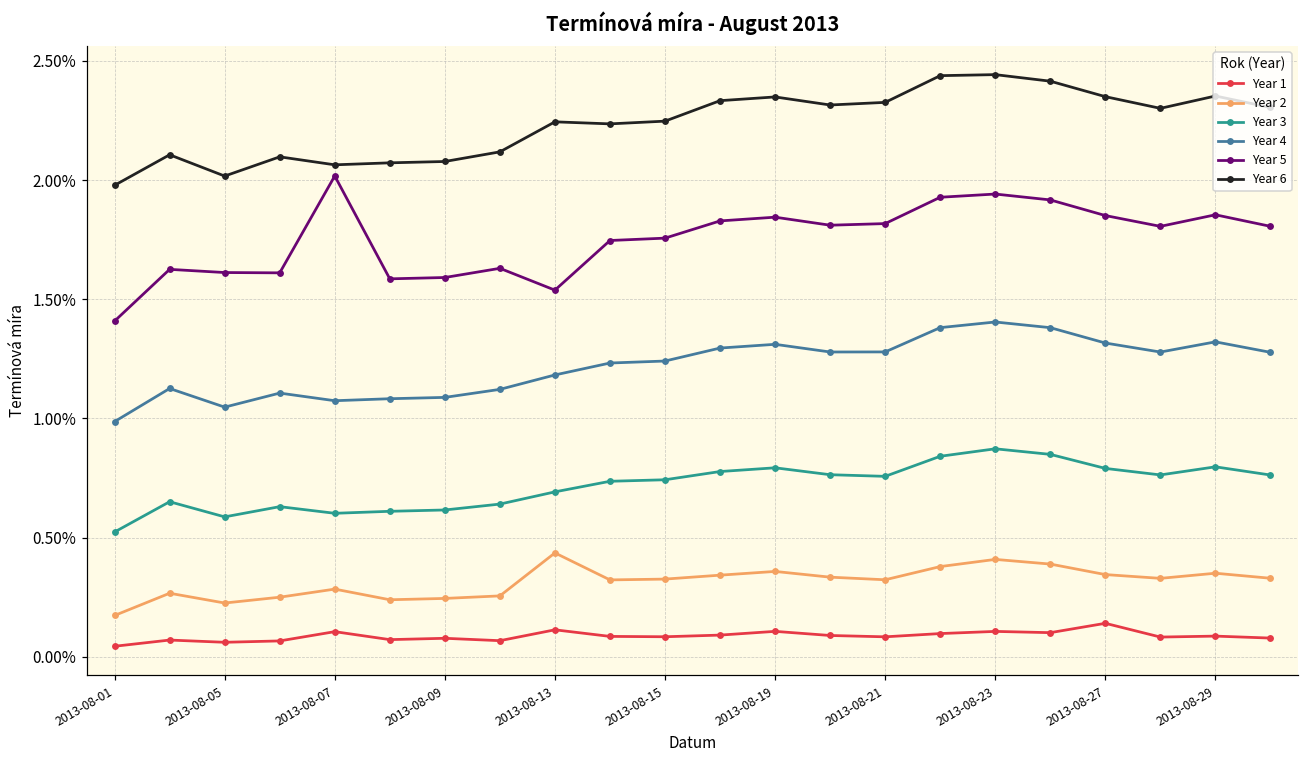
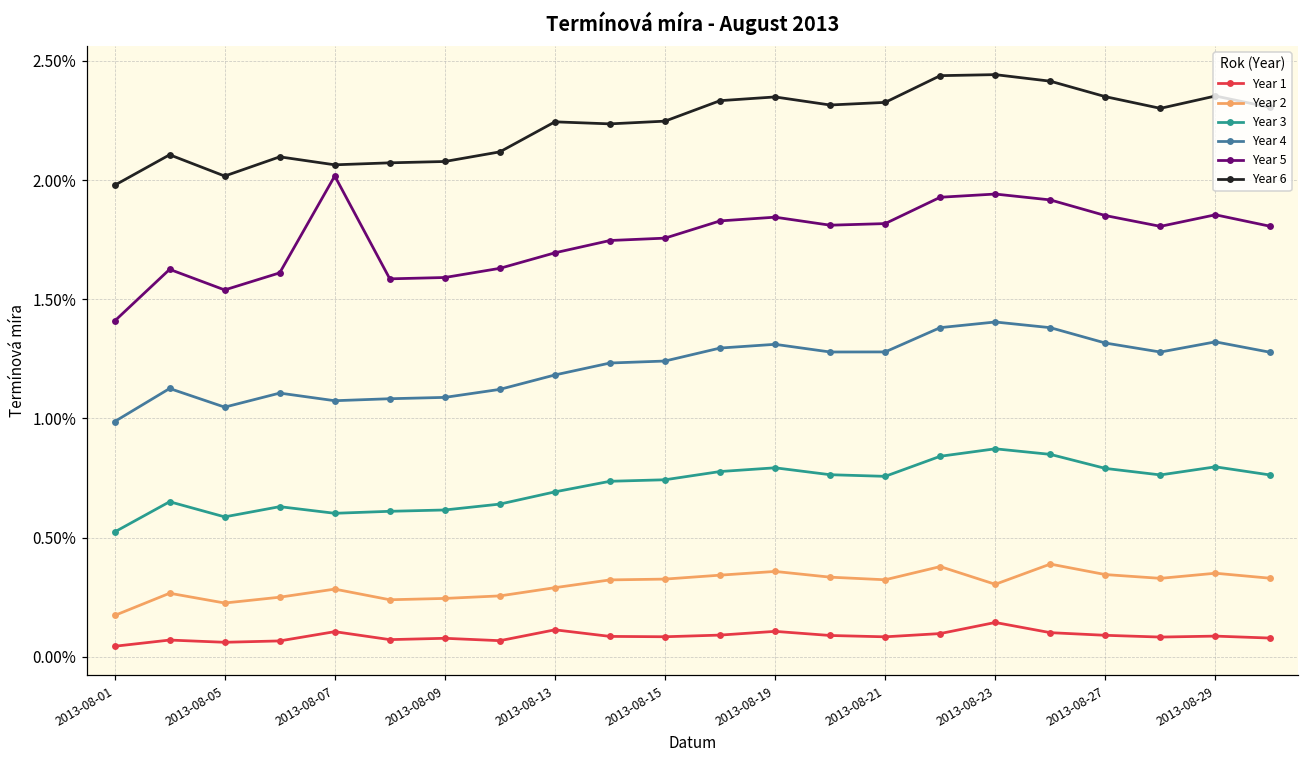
Year 5, 2013-08-05: 1.61% -> 1.54%
Year 2, 2013-08-13: 0.44% -> 0.29%
Year 5, 2013-08-13: 1.54% -> 1.69%
Year 1, 2013-08-23: 0.11% -> 0.14%
Year 2, 2013-08-23: 0.41% -> 0.30%
Year 1, 2013-08-27: 0.14% -> 0.09%
